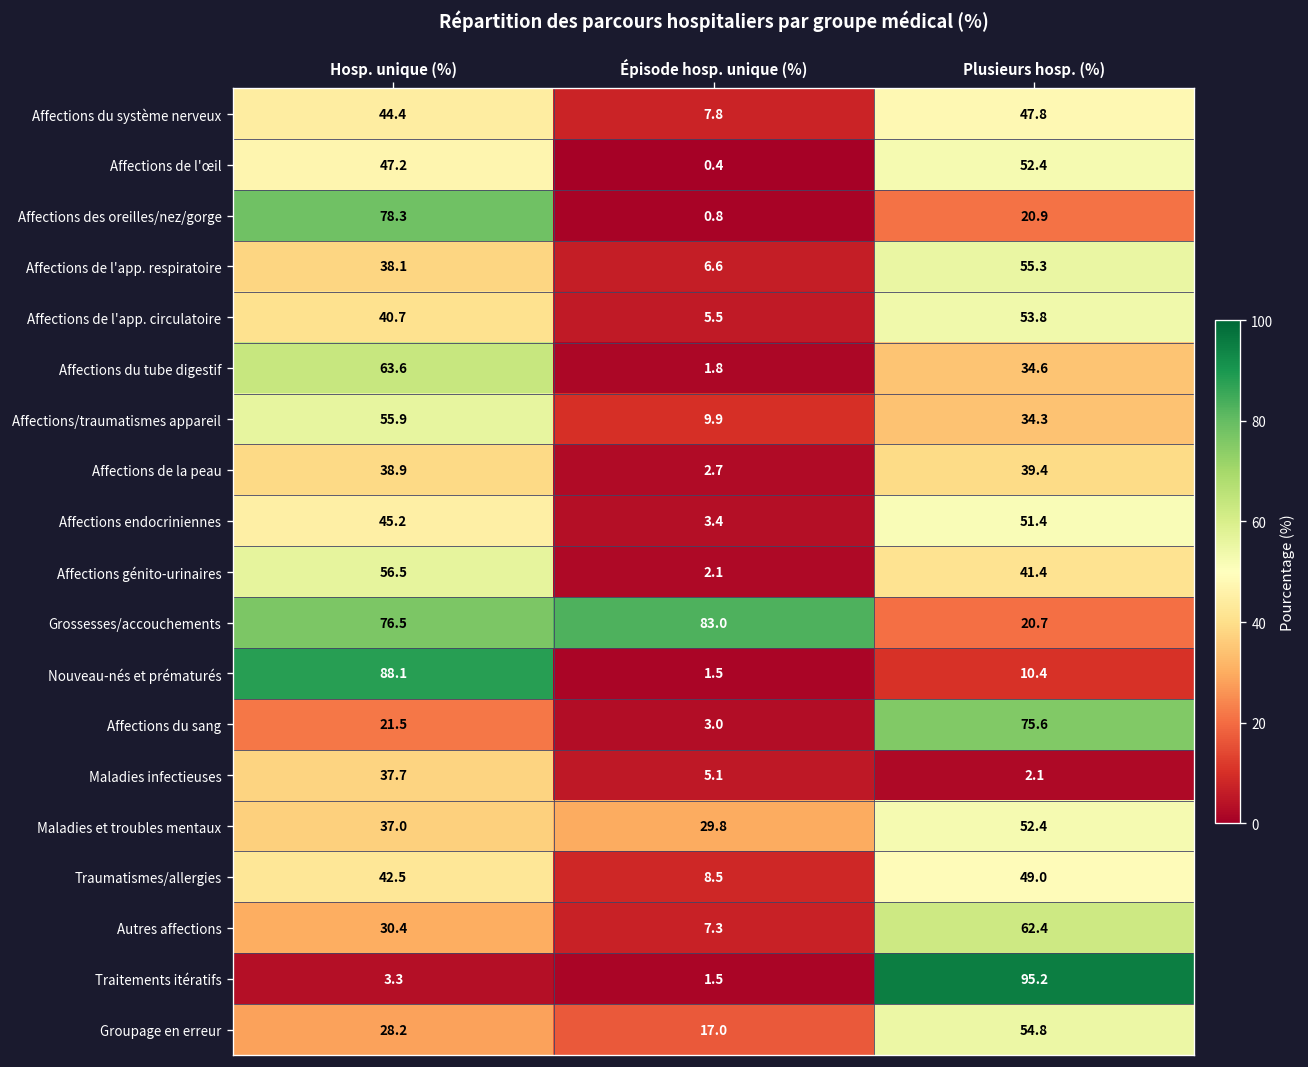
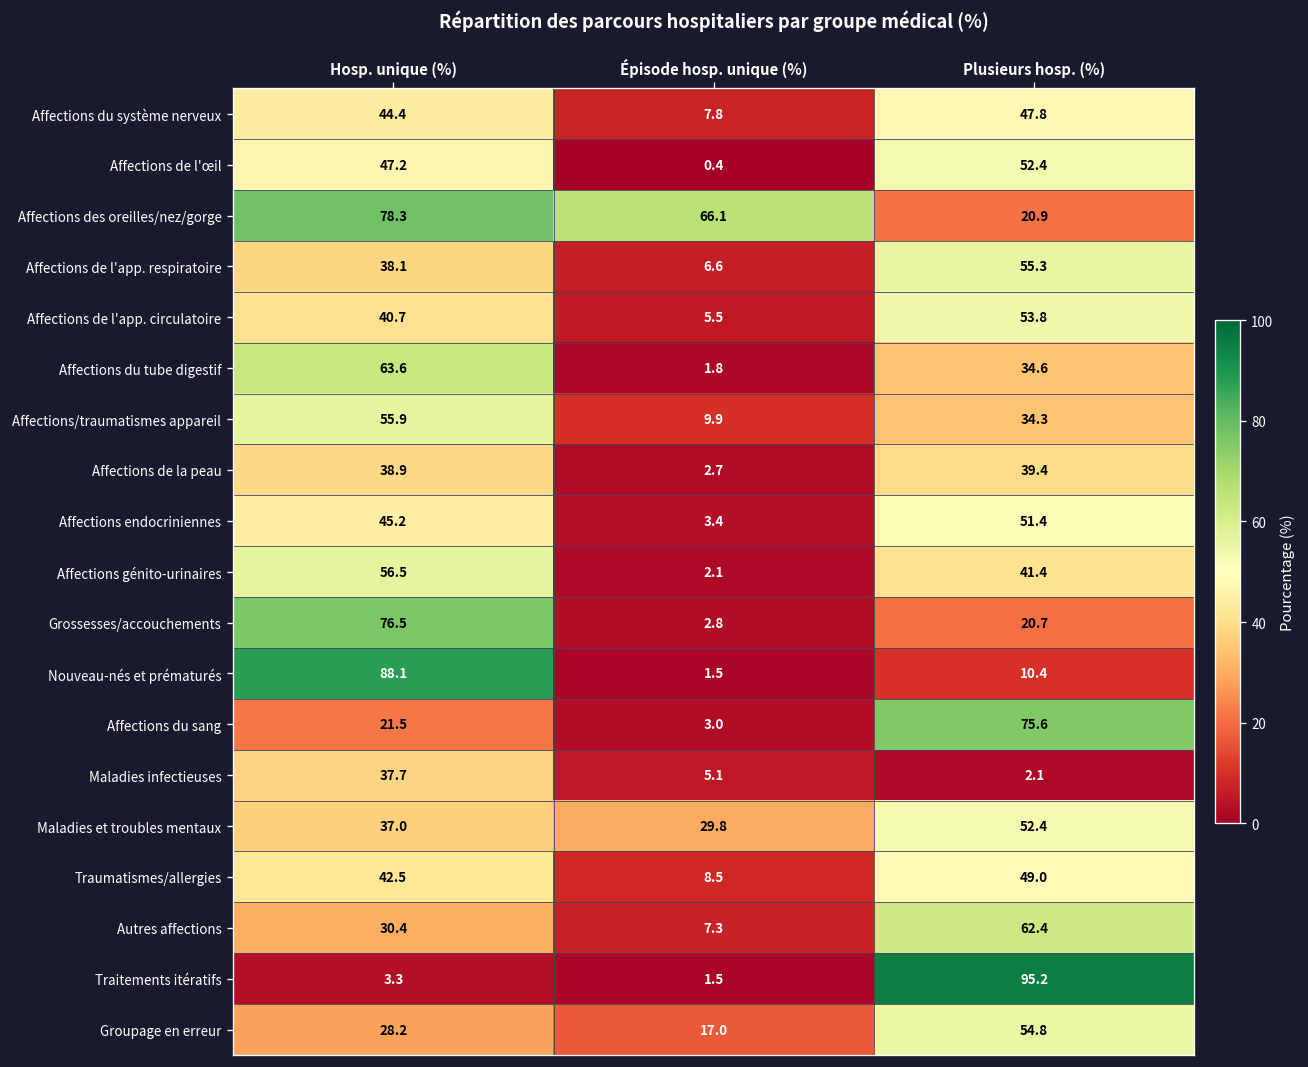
Affections des oreilles/nez/gorge, Épisode hosp. unique (%): 0.8 -> 66.1
Grossesses/accouchements, Épisode hosp. unique (%): 83.0 -> 2.8
